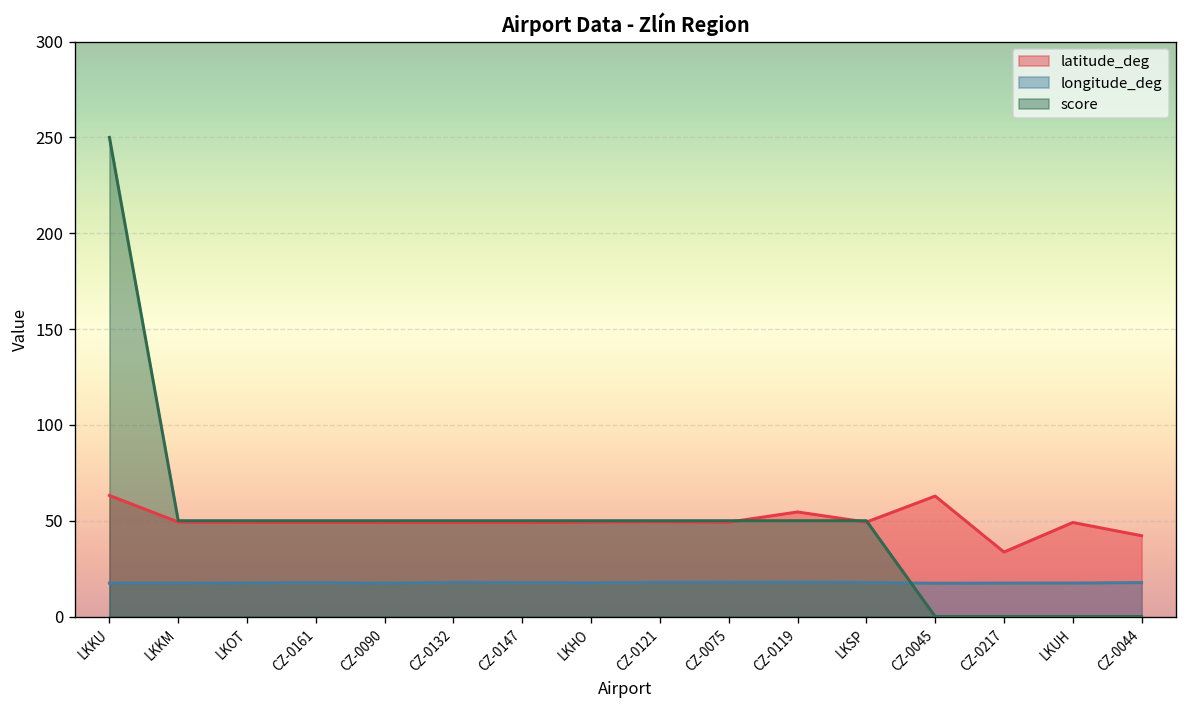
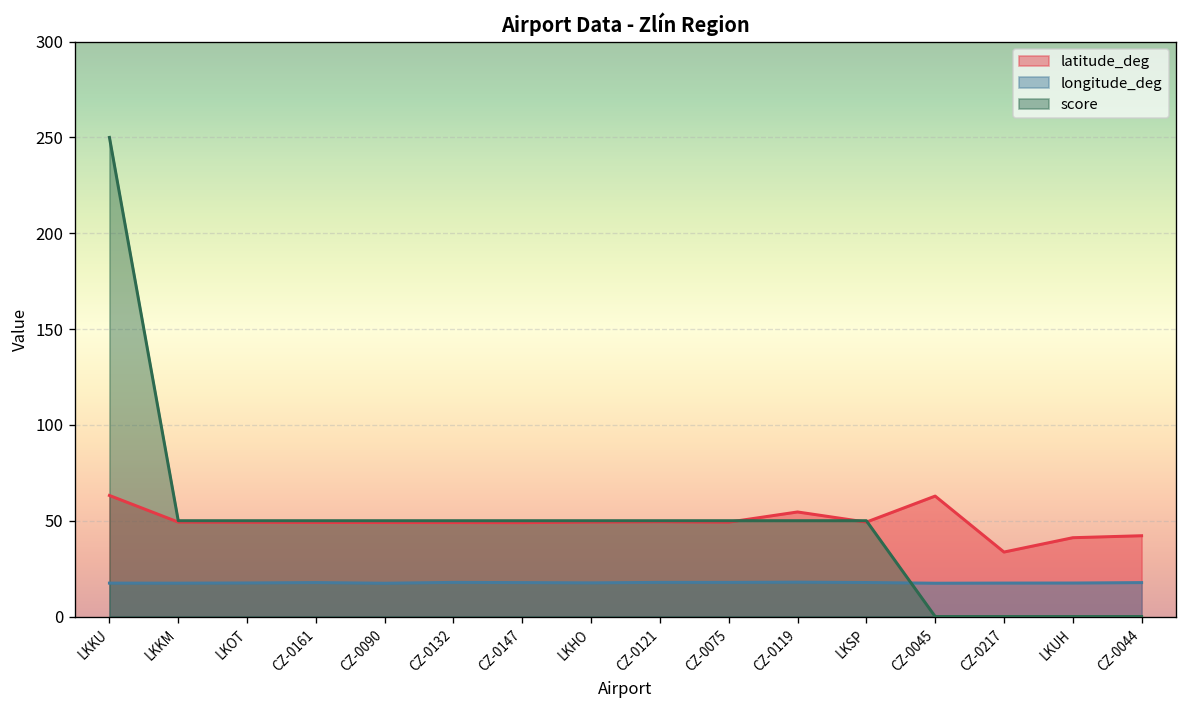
latitude_deg, LKUH: 49 -> 41
